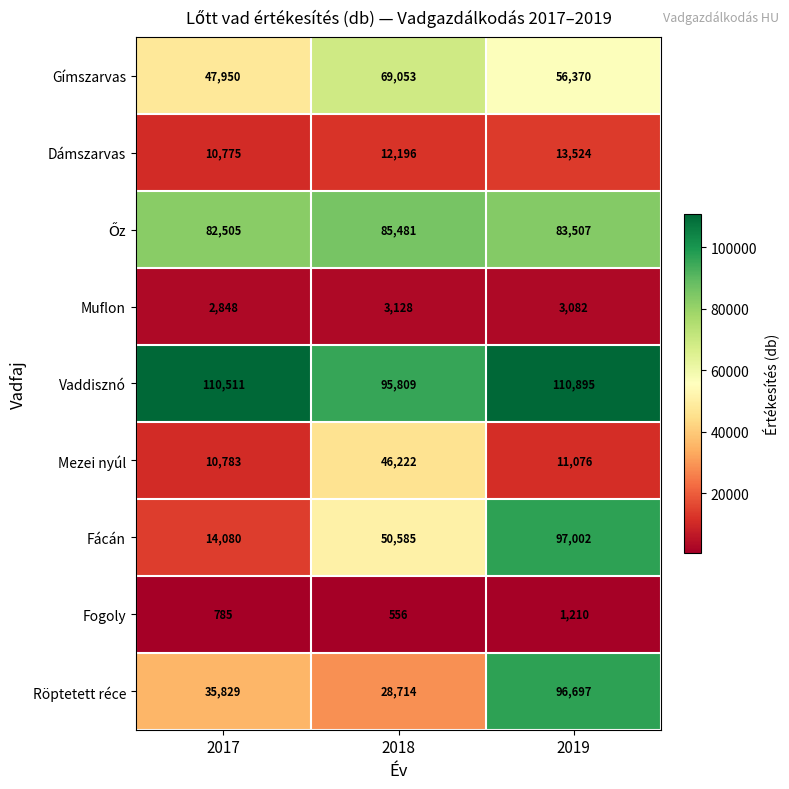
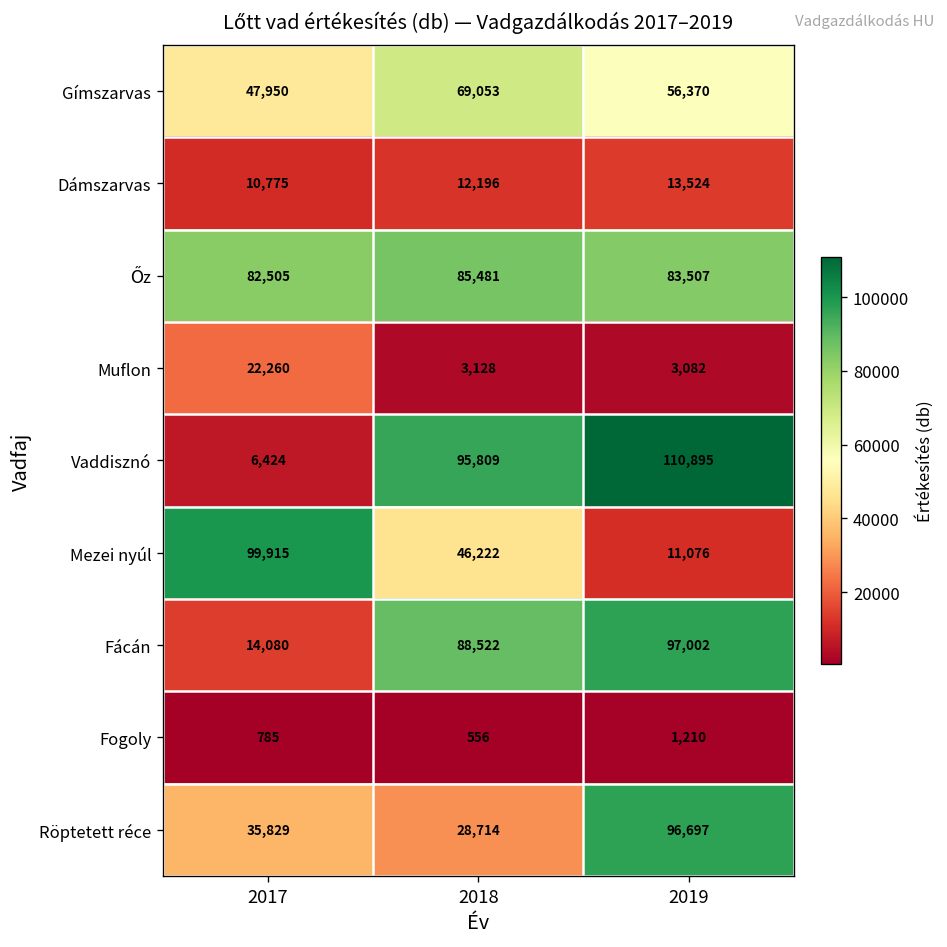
Muflon, 2017: 2,848 -> 22,260
Vaddisznó, 2017: 110,511 -> 6,424
Mezei nyúl, 2017: 10,783 -> 99,915
Fácán, 2018: 50,585 -> 88,522
